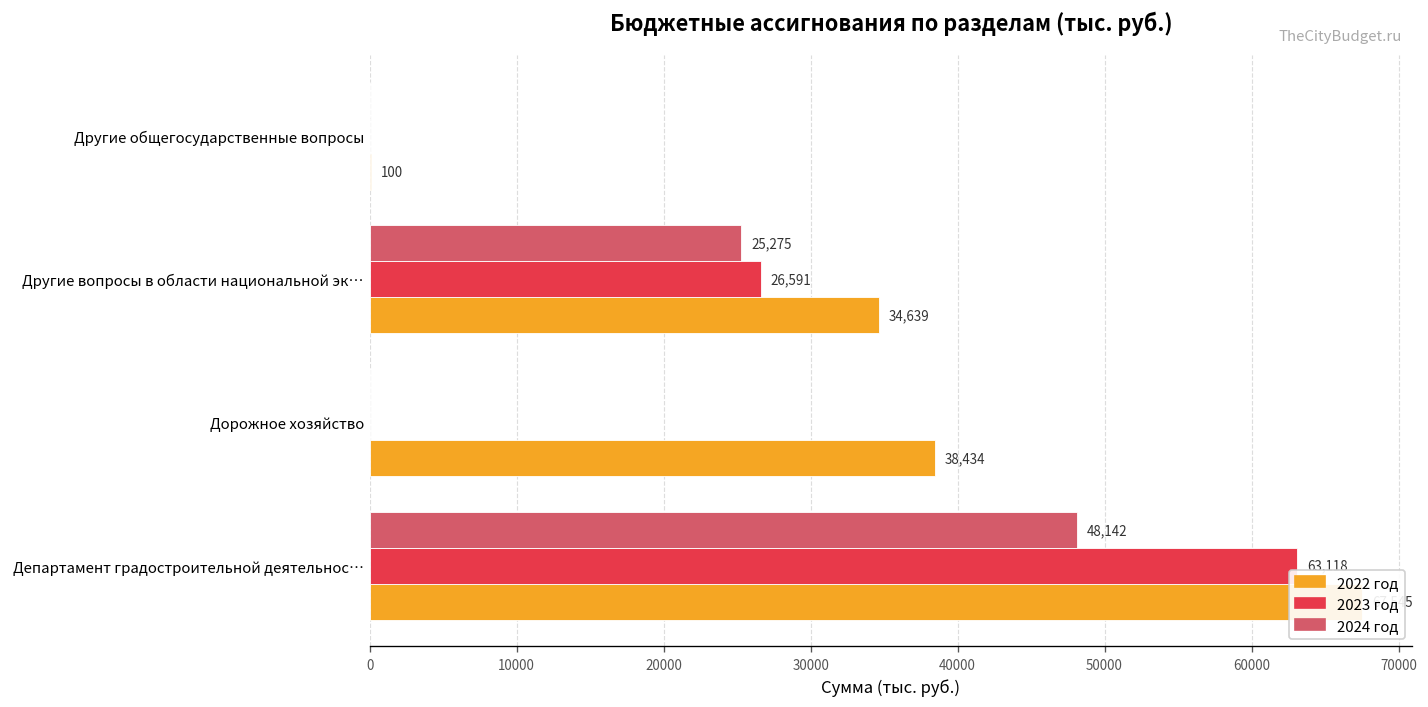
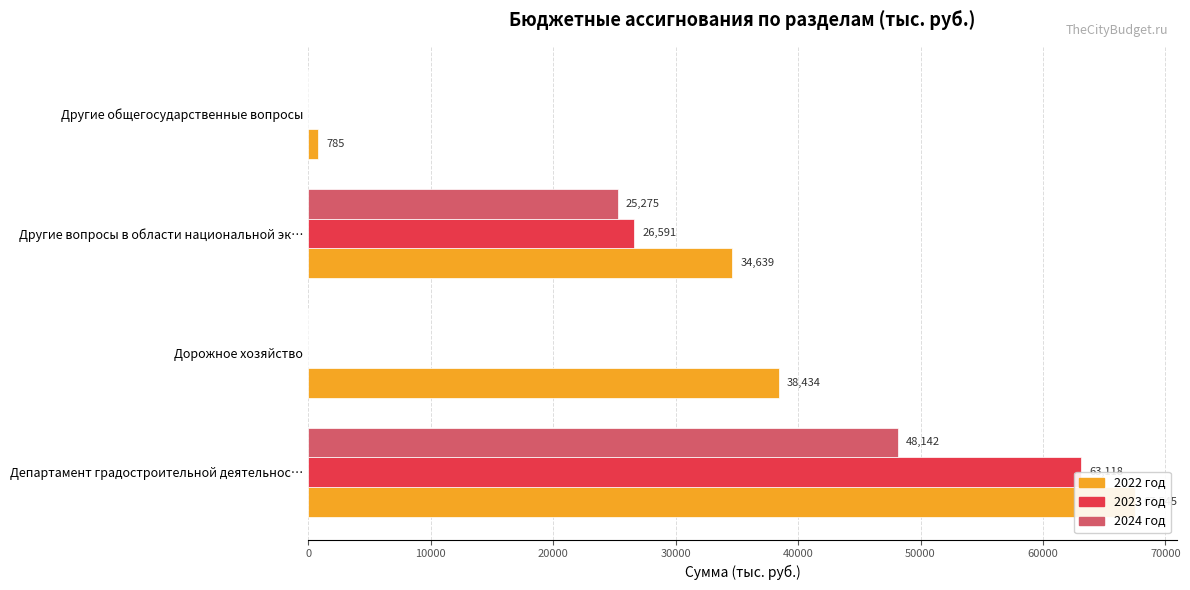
2022 год, Другие общегосударственные вопросы: 100 -> 785
